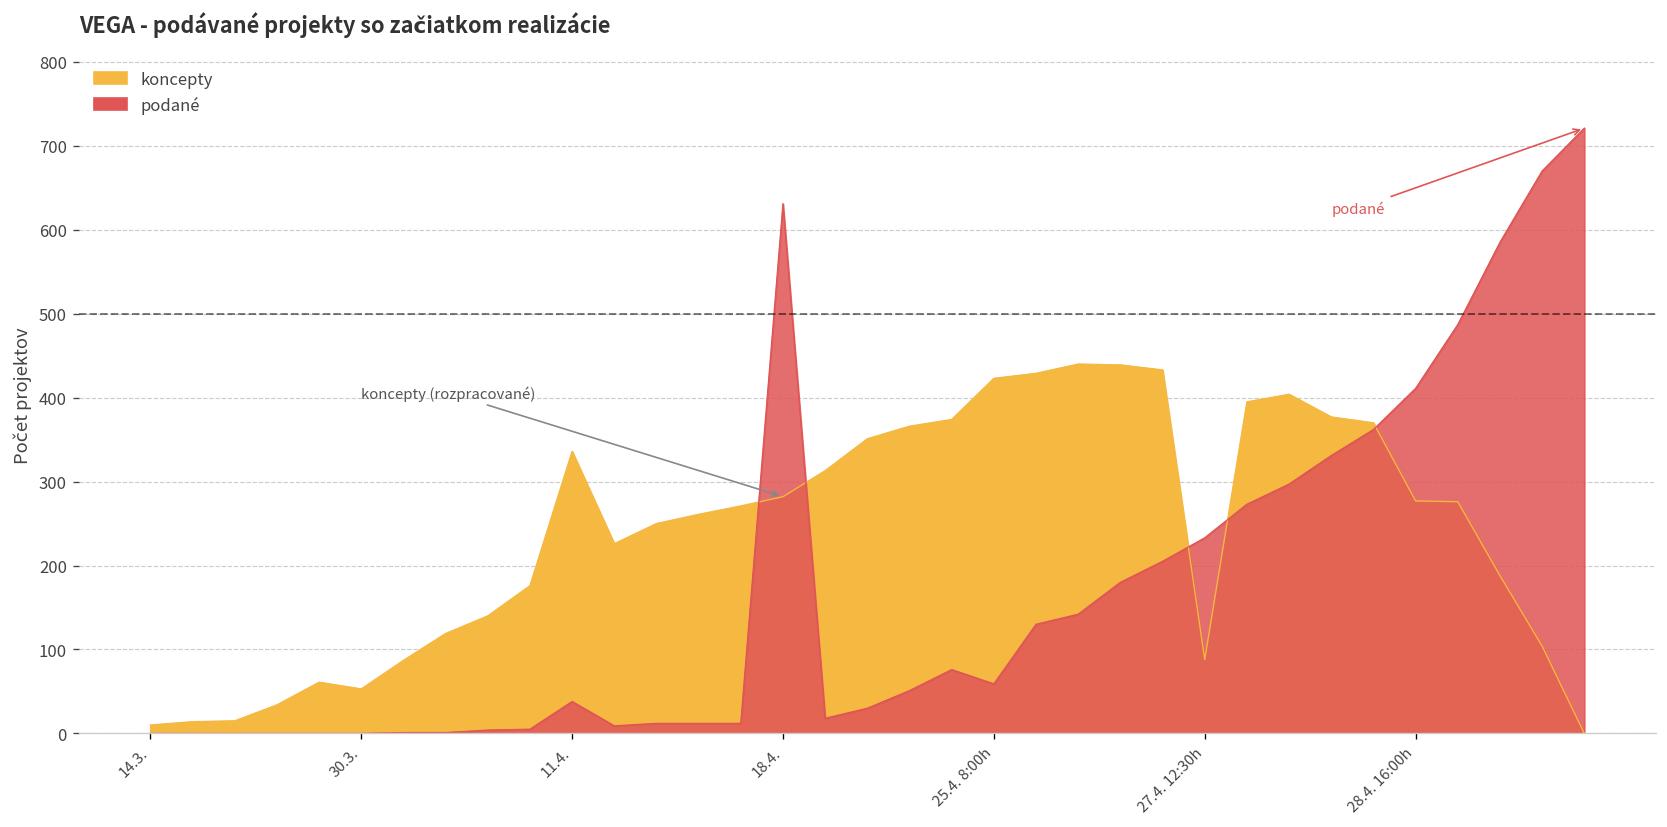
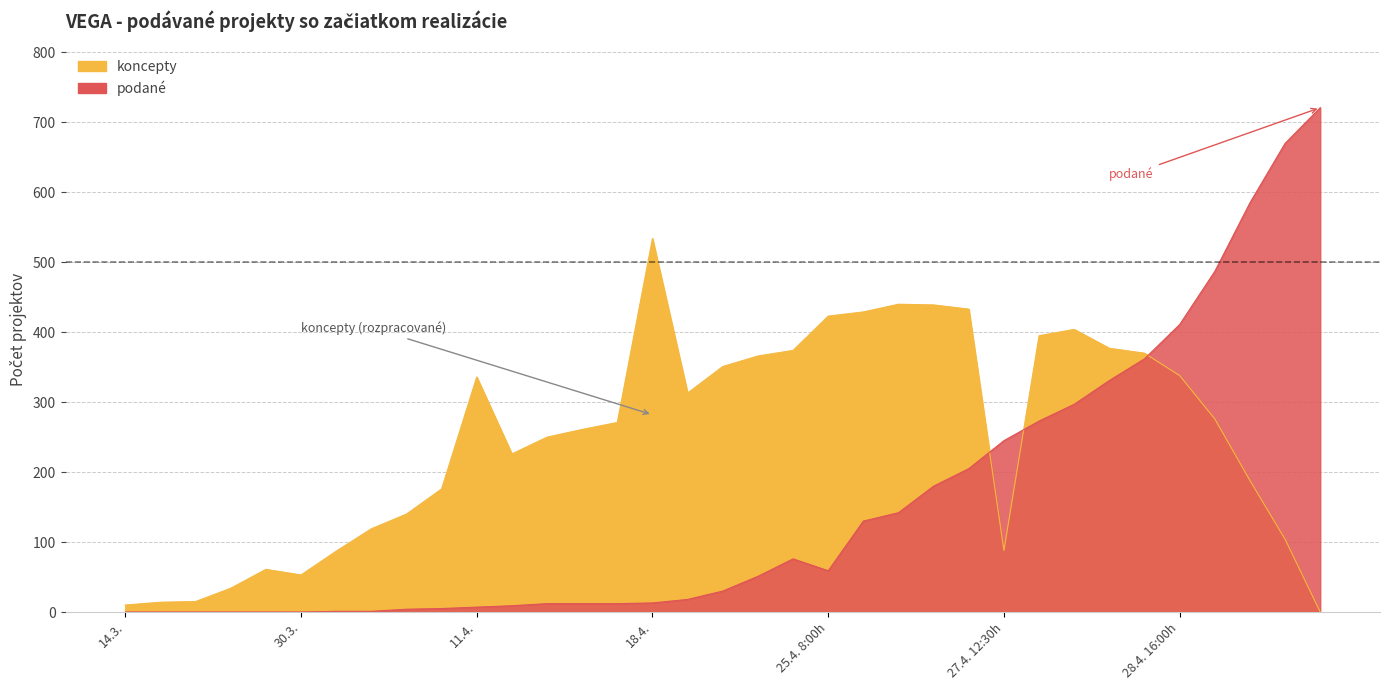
podané, 11.4.: 40 -> 10
koncepty, 18.4.: 280 -> 530
podané, 18.4.: 630 -> 10
podané, 27.4. 12:30h: 230 -> 250
koncepty, 28.4. 16:00h: 280 -> 340
